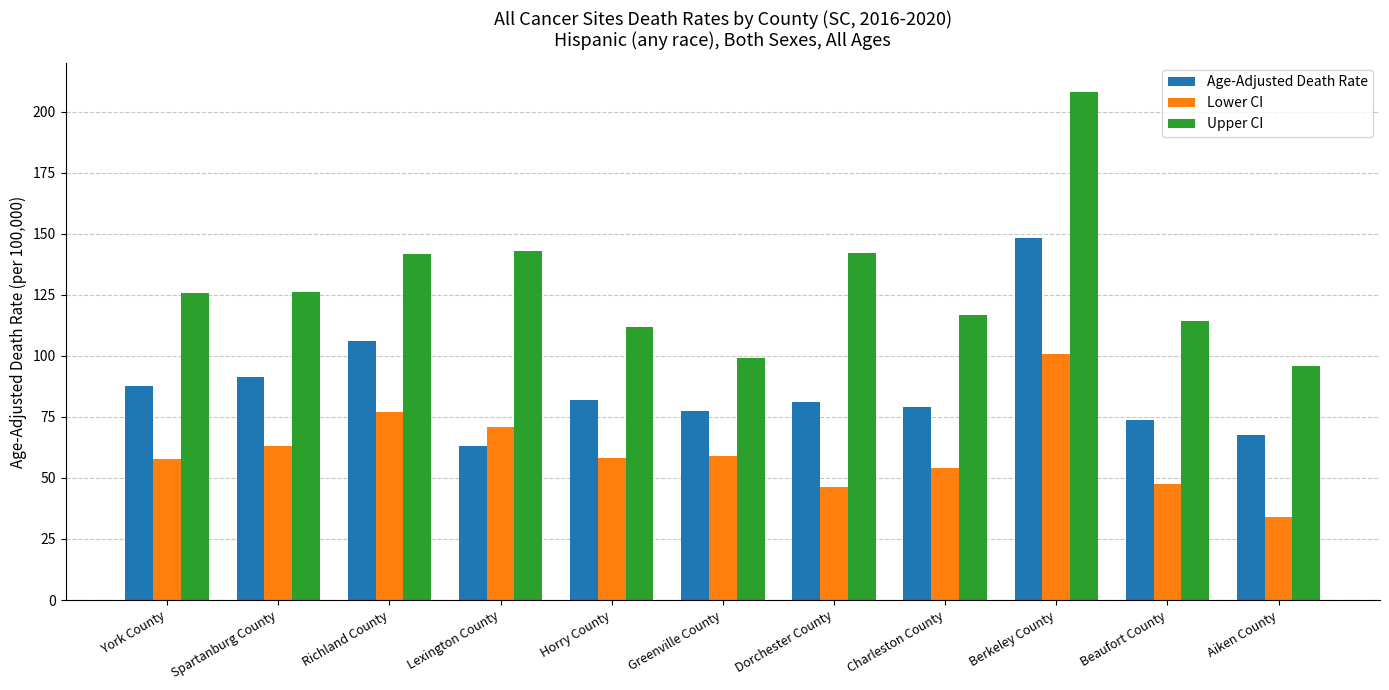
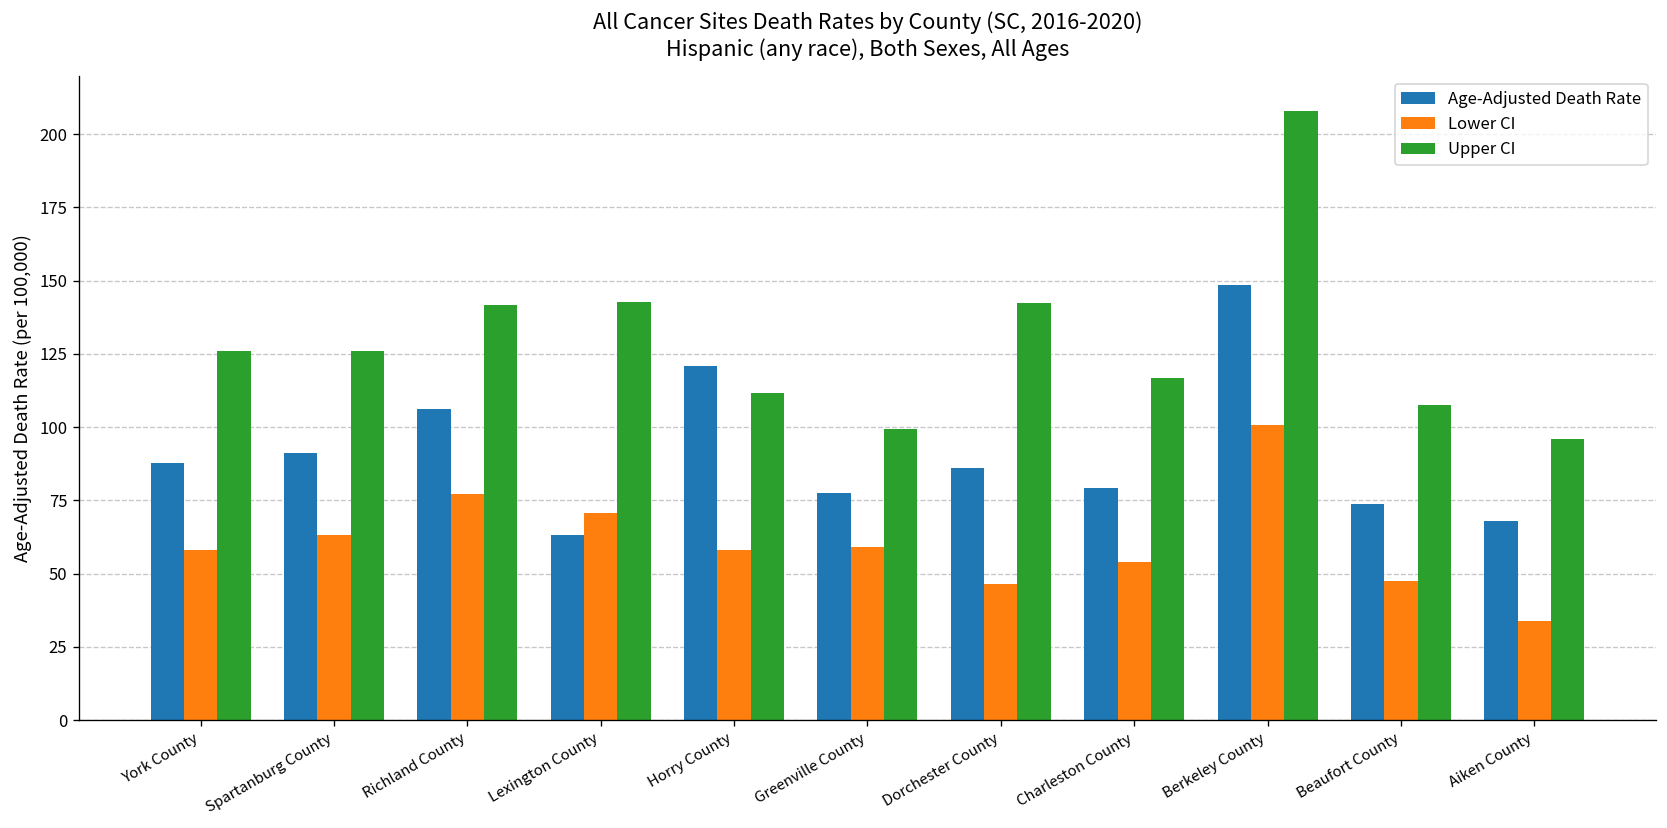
Age-Adjusted Death Rate, Horry County: 82 -> 121
Age-Adjusted Death Rate, Dorchester County: 81 -> 86
Upper CI, Beaufort County: 114 -> 108
